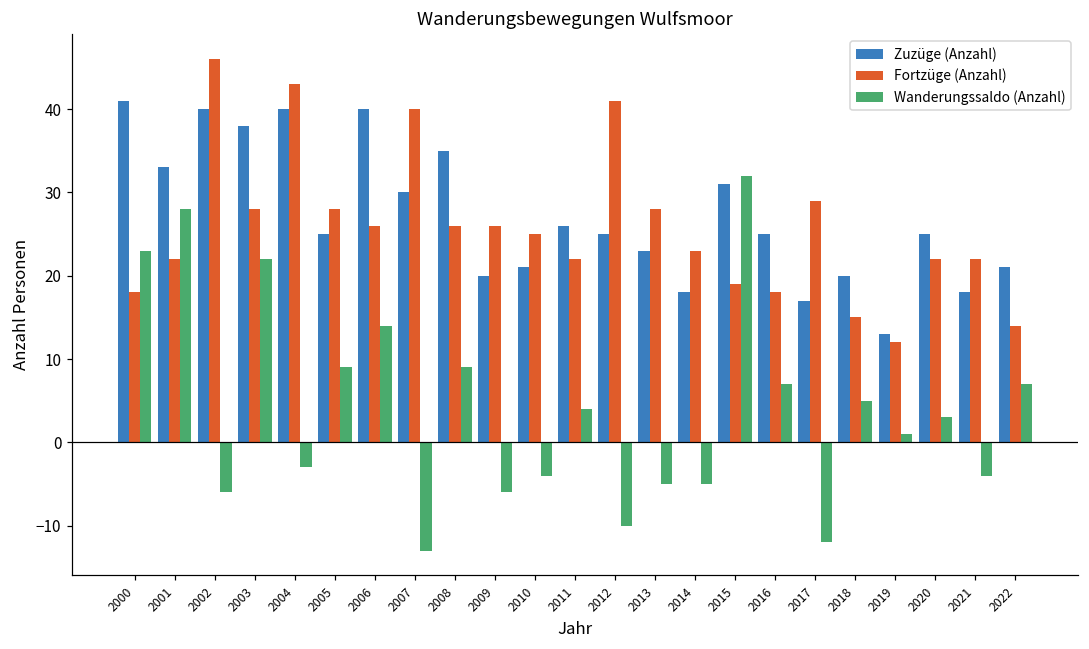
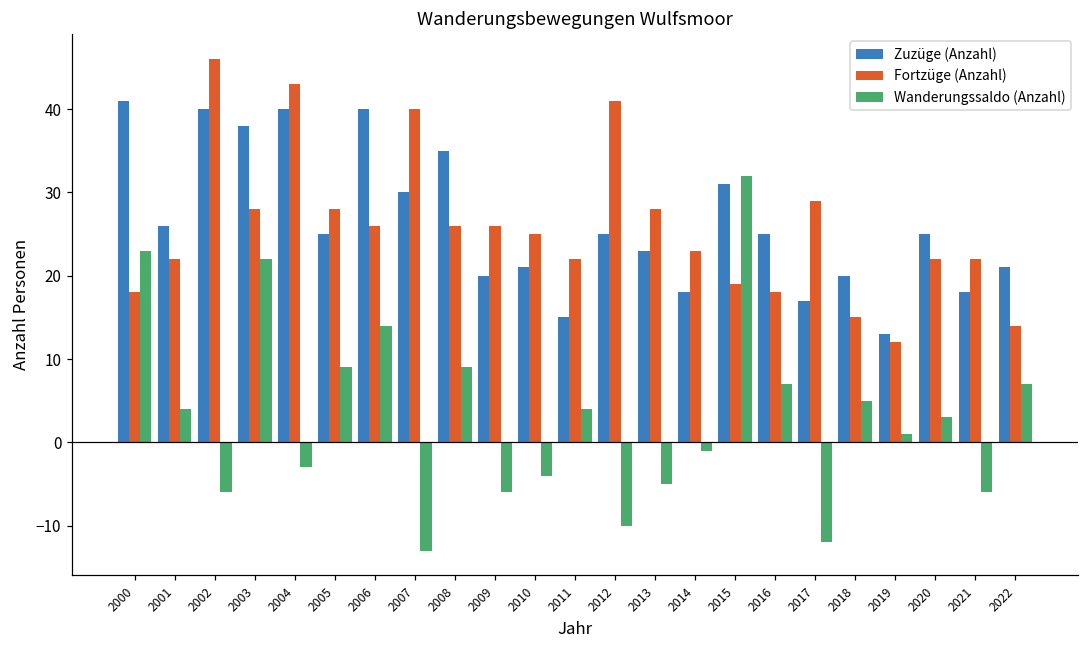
Zuzüge (Anzahl), 2001: 33 -> 26
Wanderungssaldo (Anzahl), 2001: 28 -> 4
Zuzüge (Anzahl), 2011: 26 -> 15
Wanderungssaldo (Anzahl), 2014: -5 -> -1
Wanderungssaldo (Anzahl), 2021: -4 -> -6
